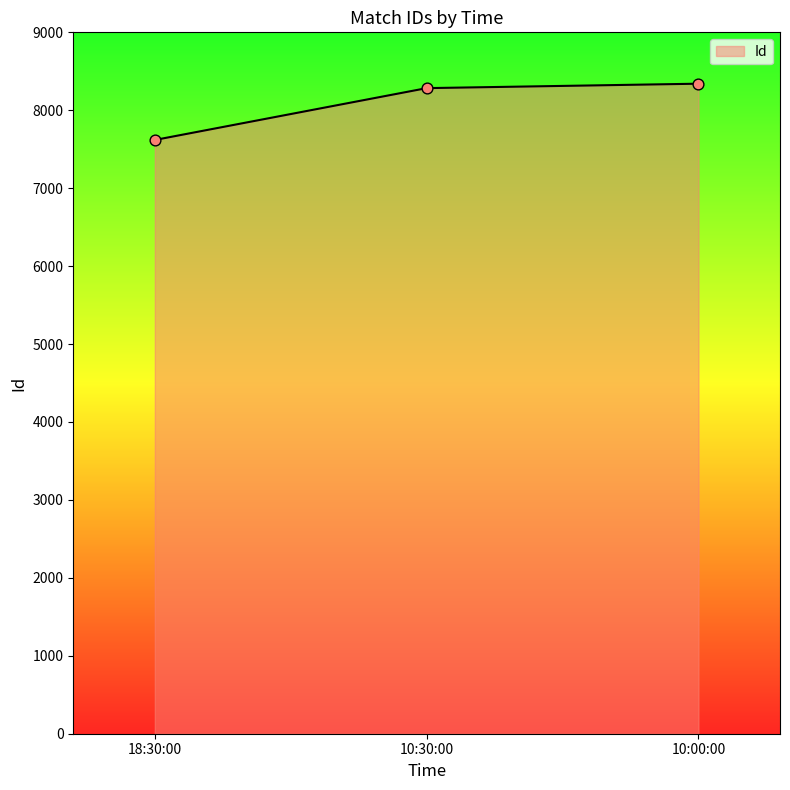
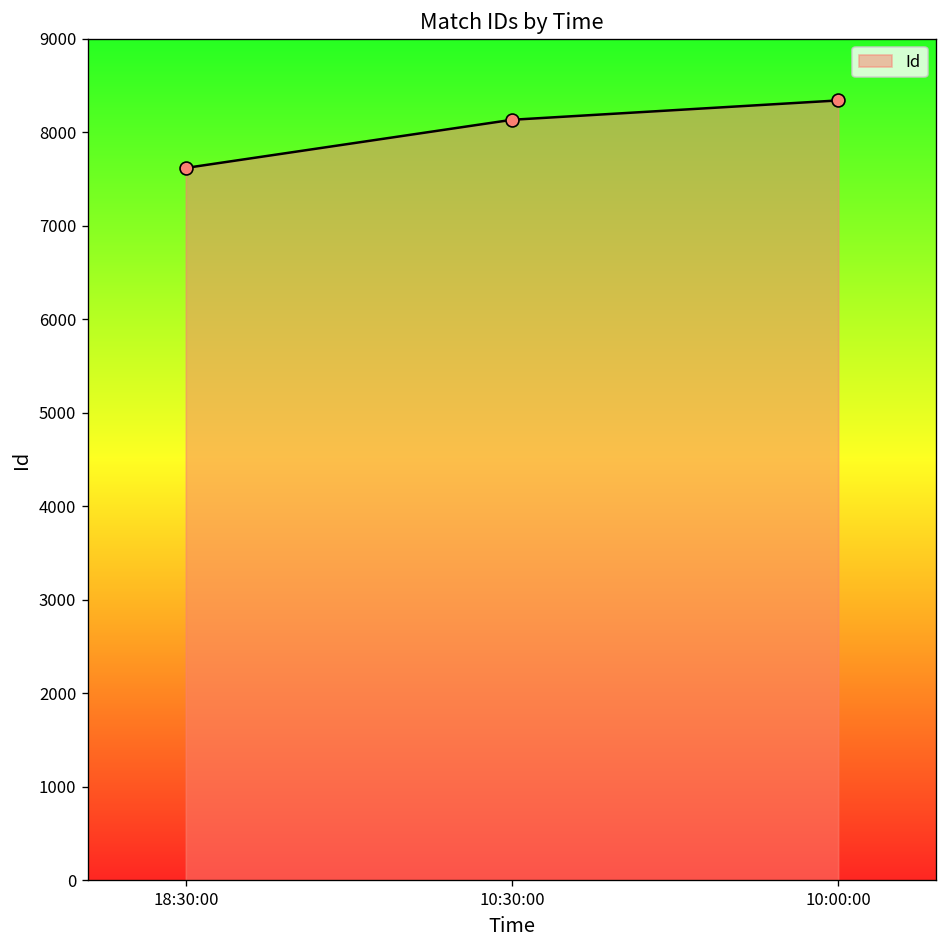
10:30:00: 8300 -> 8100
